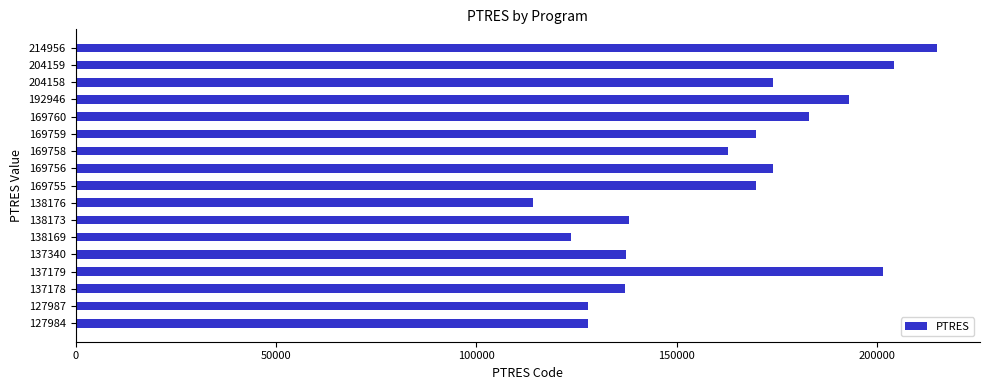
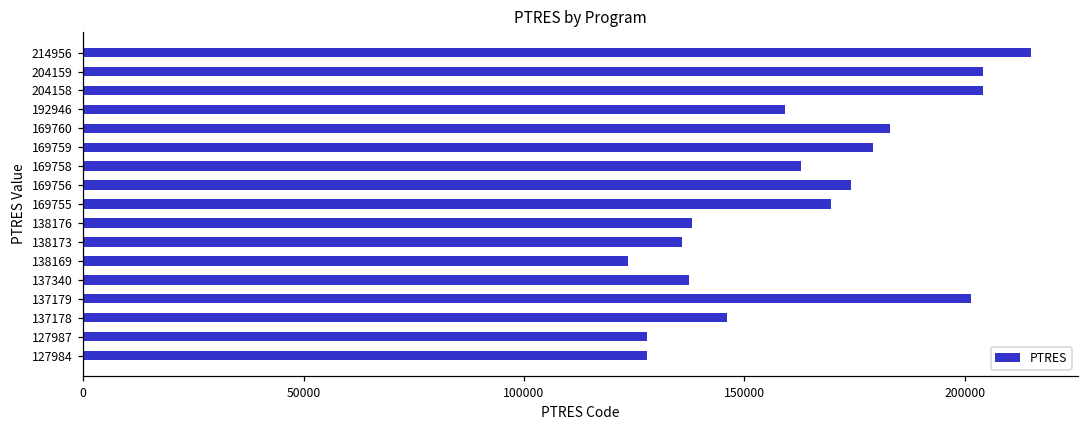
204158: 174000 -> 204000
192946: 193000 -> 159000
169759: 170000 -> 179000
138176: 114000 -> 138000
138173: 138000 -> 136000
137178: 137000 -> 146000
